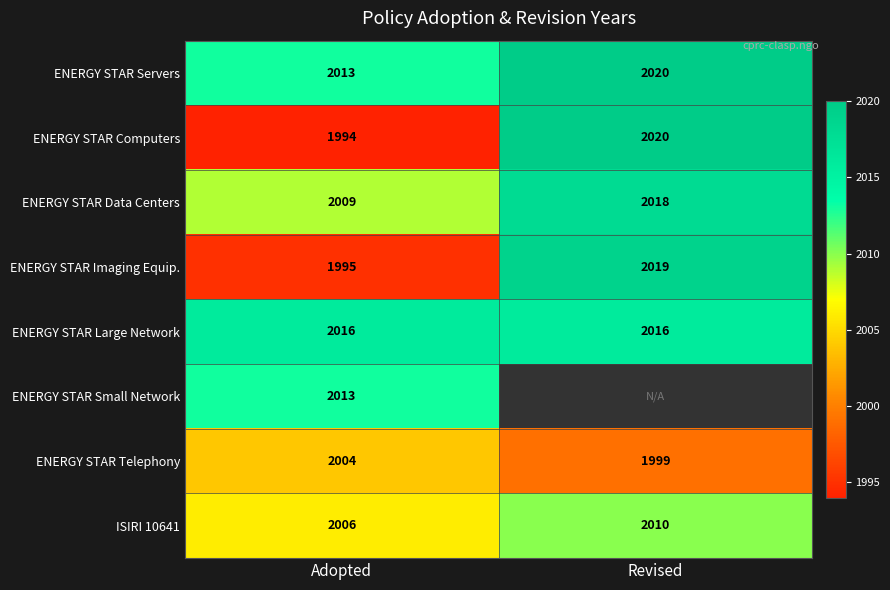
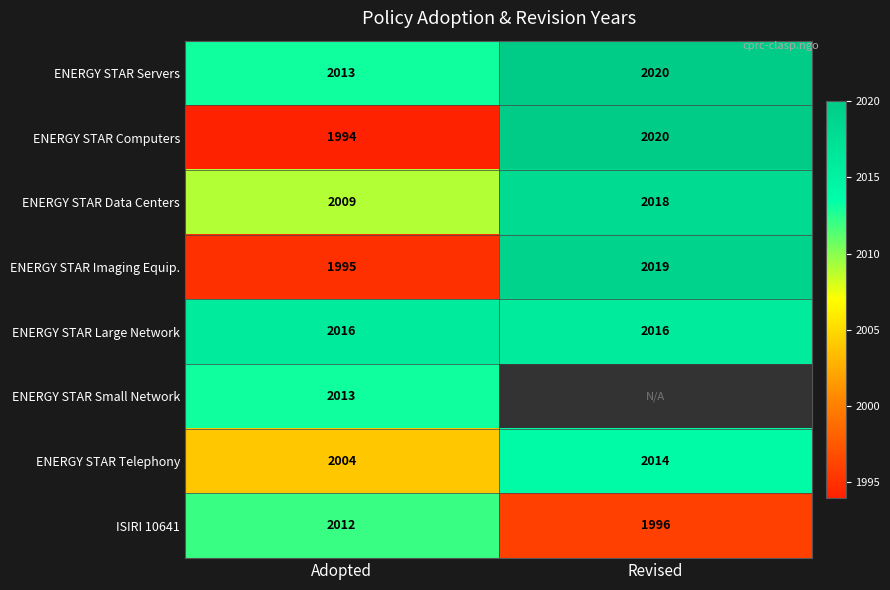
ENERGY STAR Telephony, Revised: 1999 -> 2014
ISIRI 10641, Adopted: 2006 -> 2012
ISIRI 10641, Revised: 2010 -> 1996
